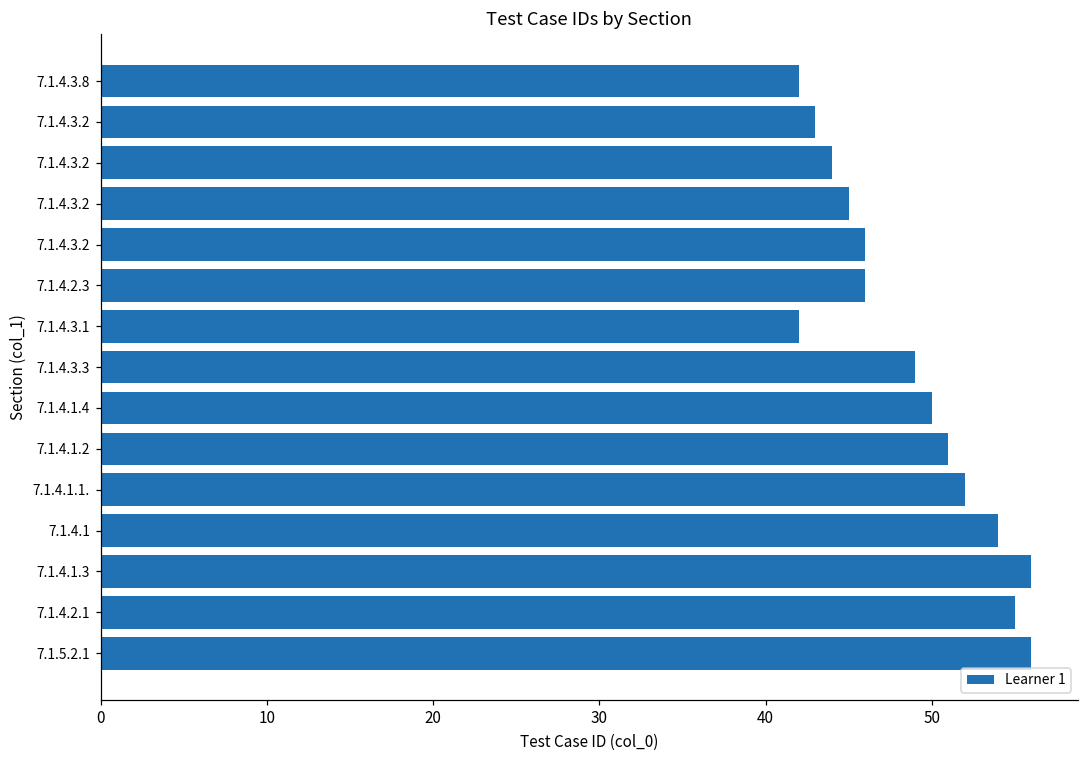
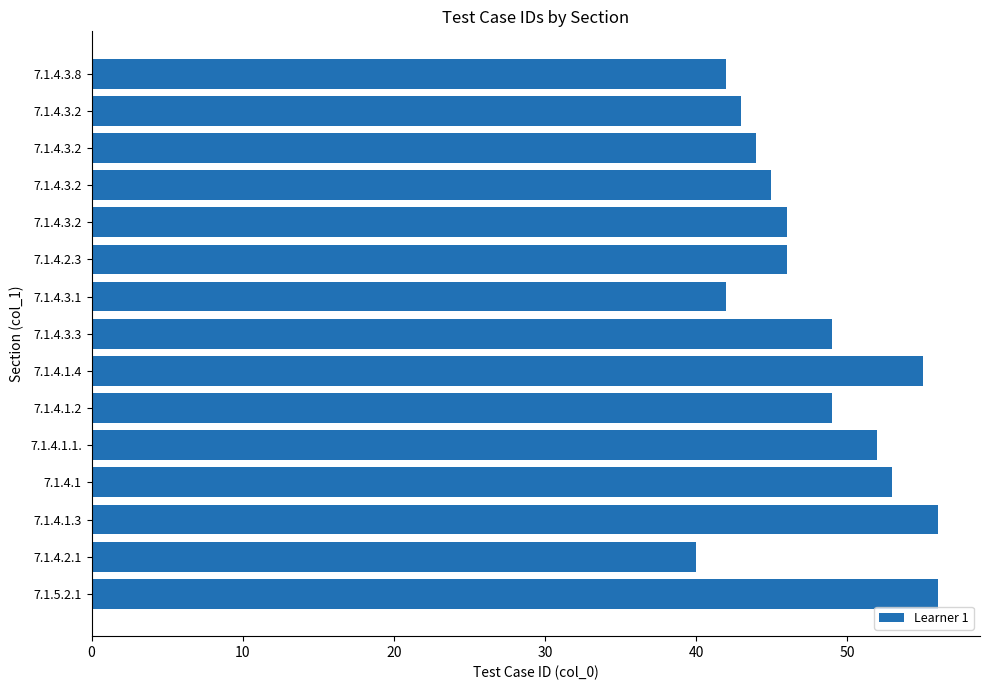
7.1.4.1.4: 50 -> 55
7.1.4.1.2: 51 -> 49
7.1.4.1: 54 -> 53
7.1.4.2.1: 55 -> 40
